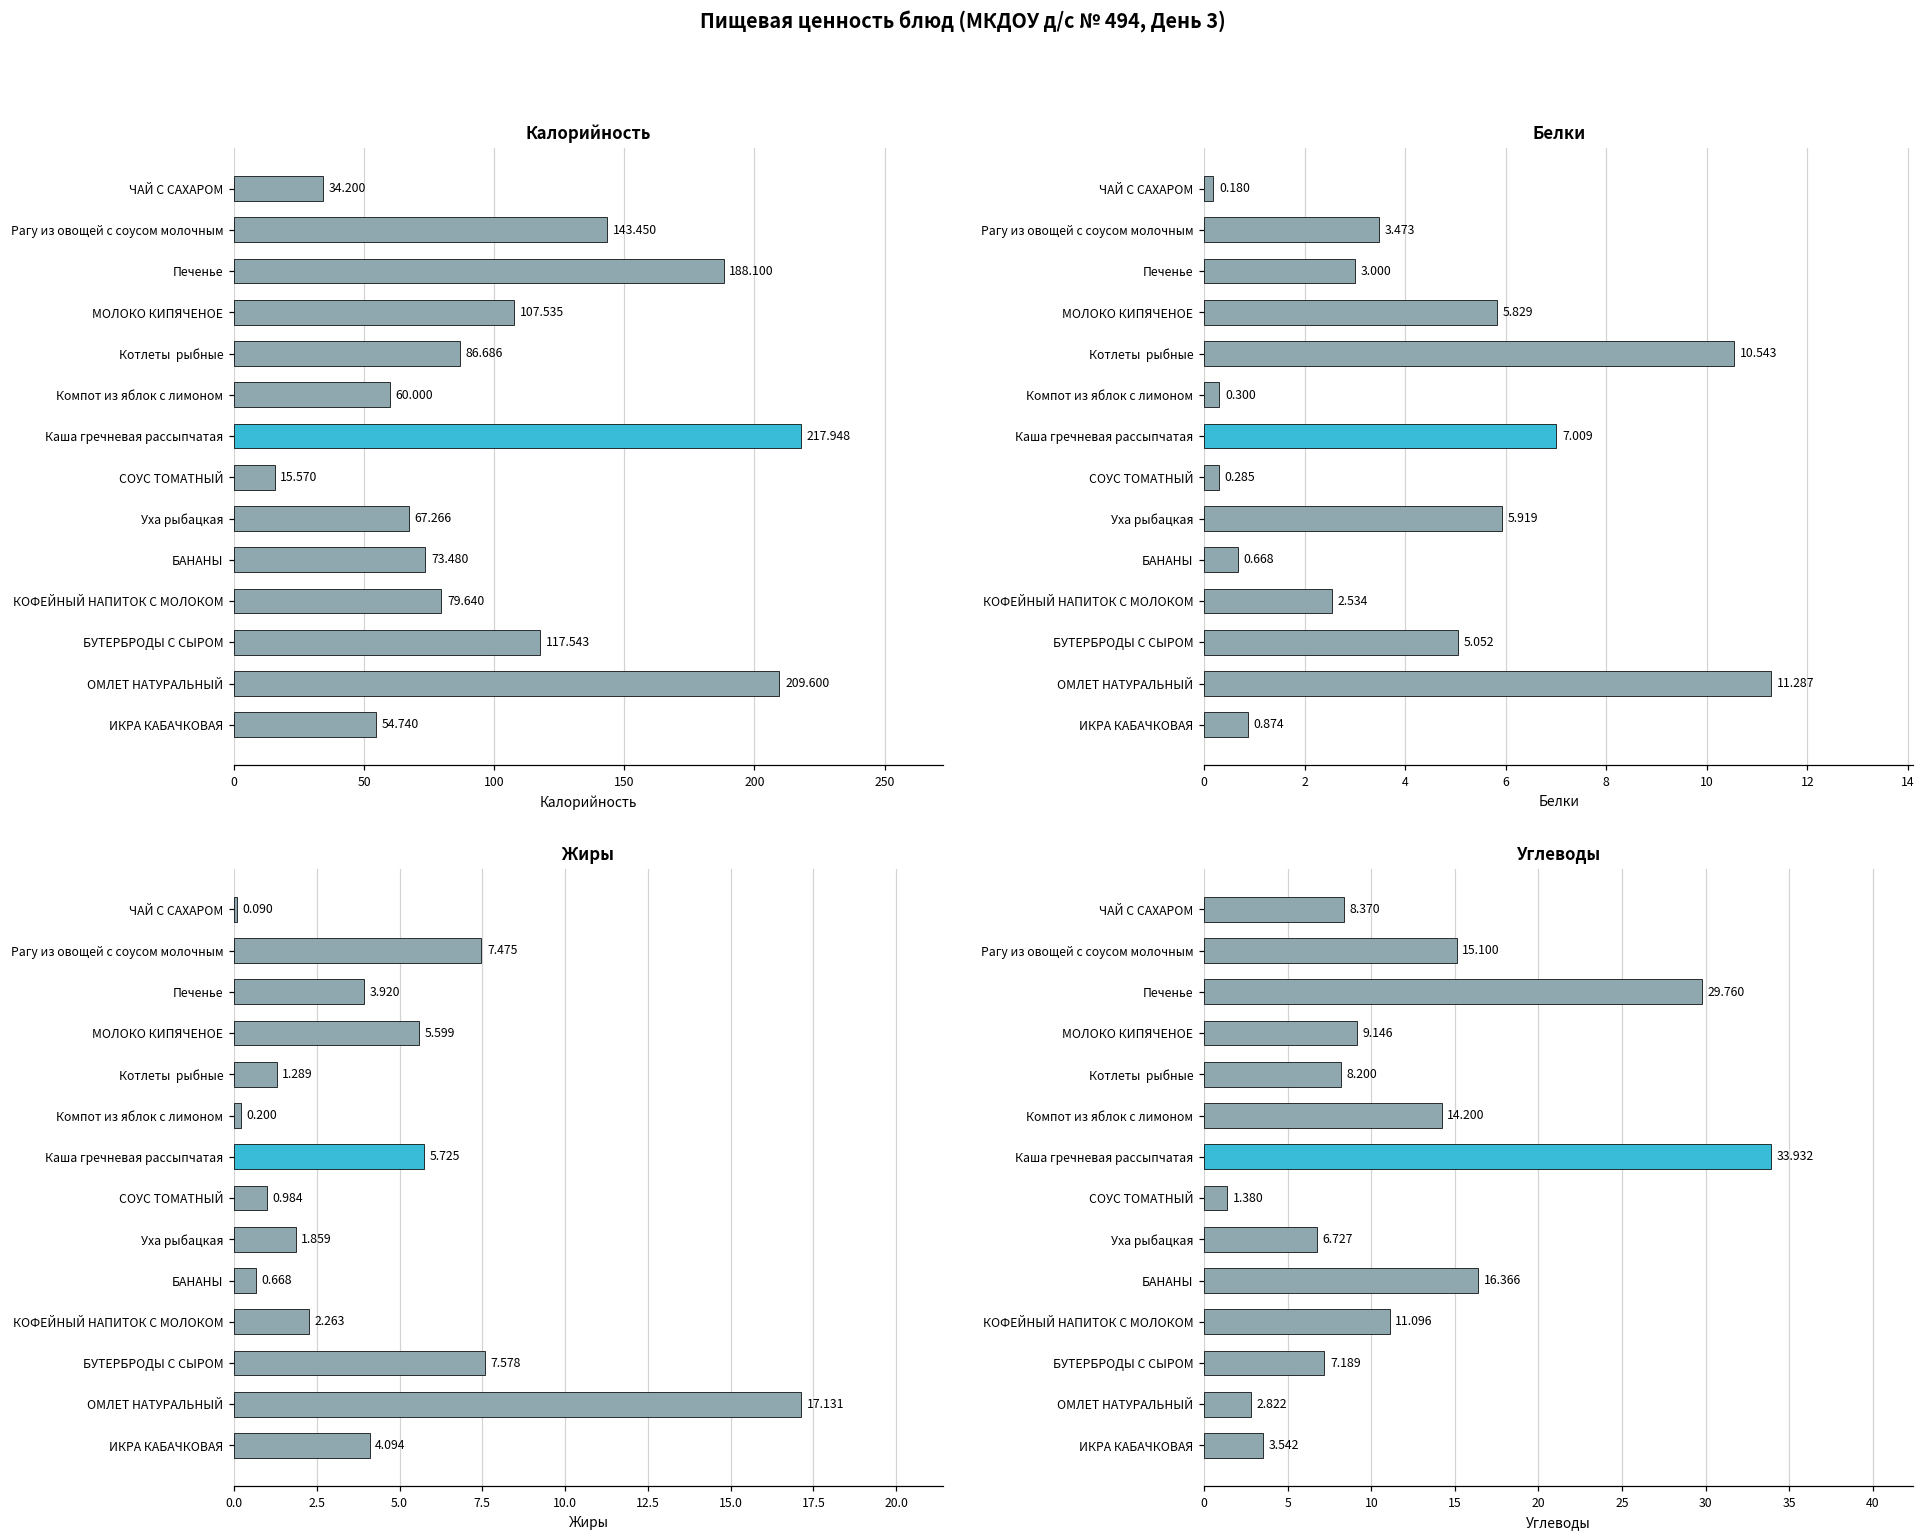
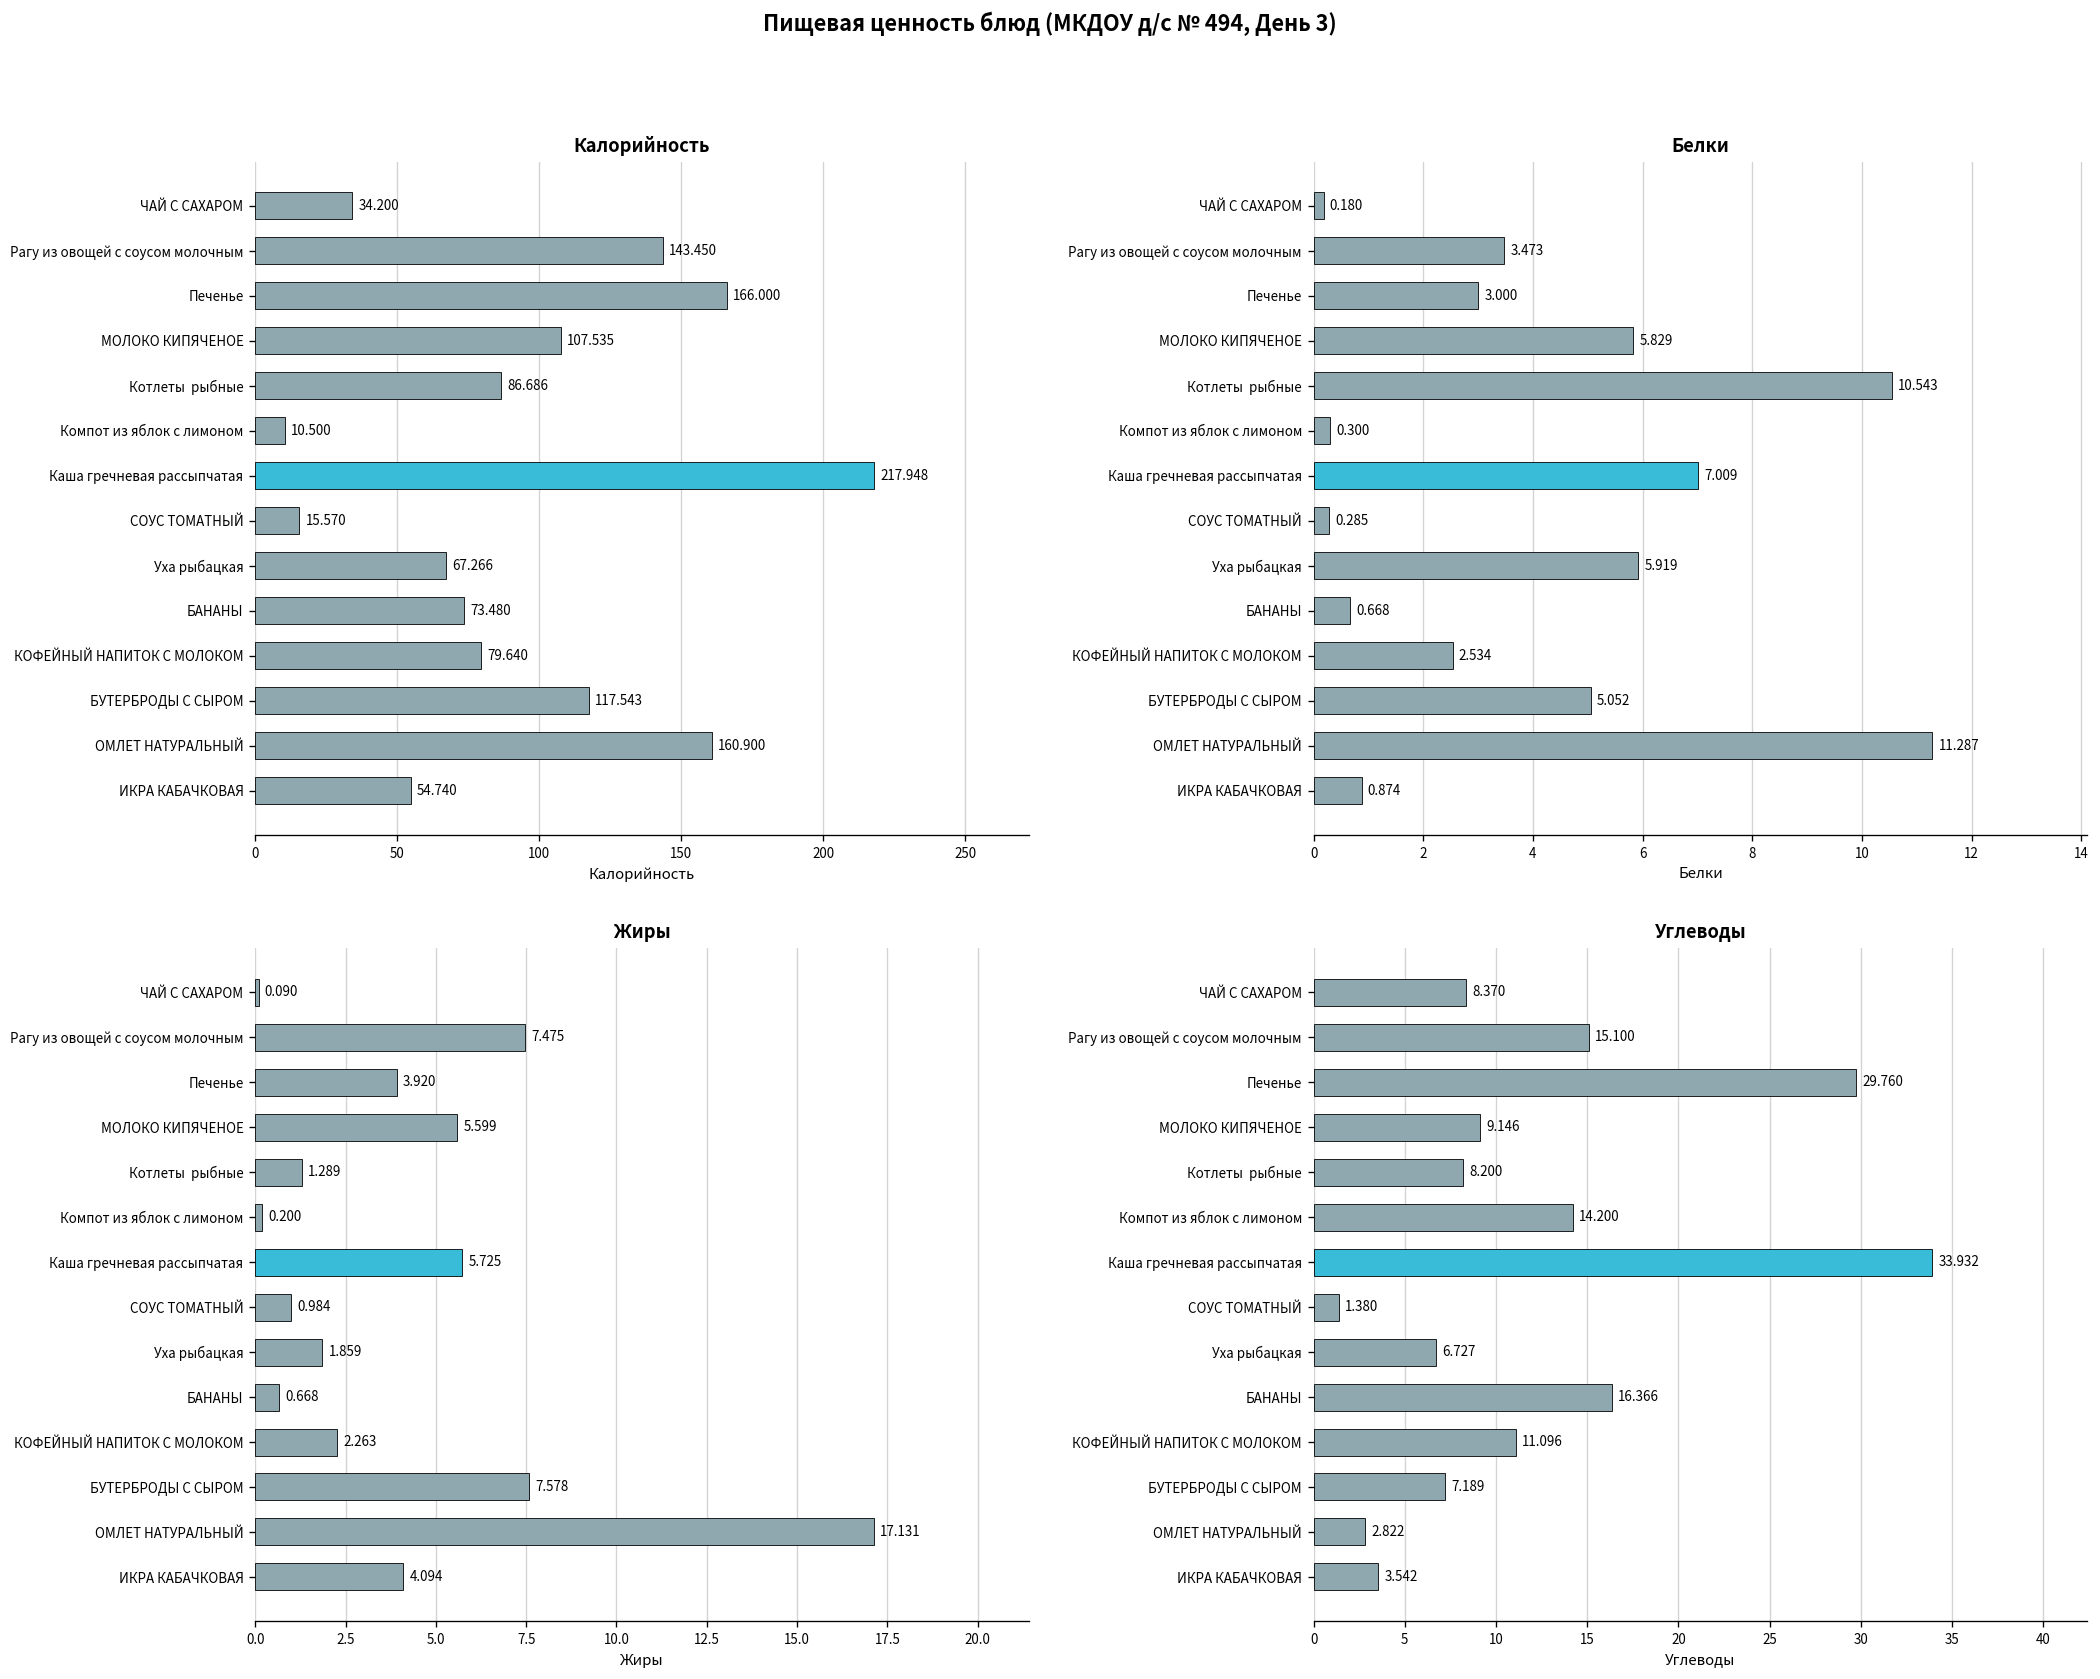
Калорийность, Печенье: 188.100 -> 166.000
Калорийность, Компот из яблок с лимоном: 60.000 -> 10.500
Калорийность, ОМЛЕТ НАТУРАЛЬНЫЙ: 209.600 -> 160.900
